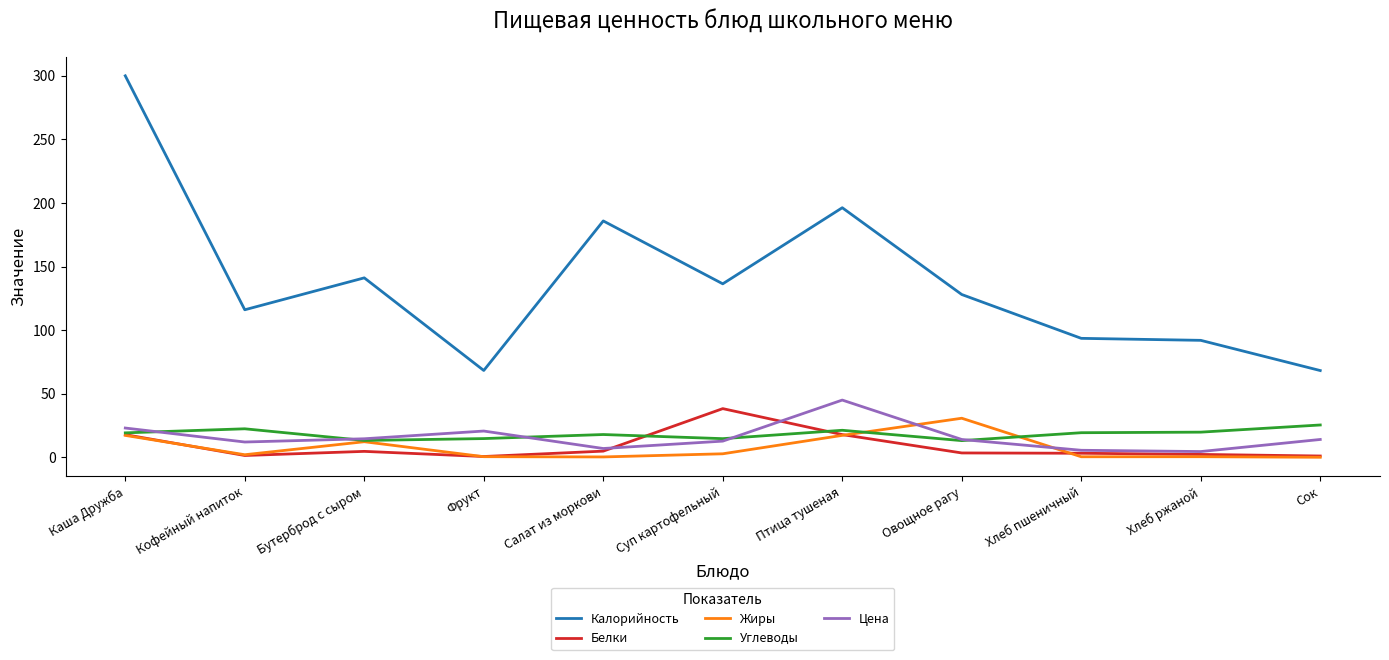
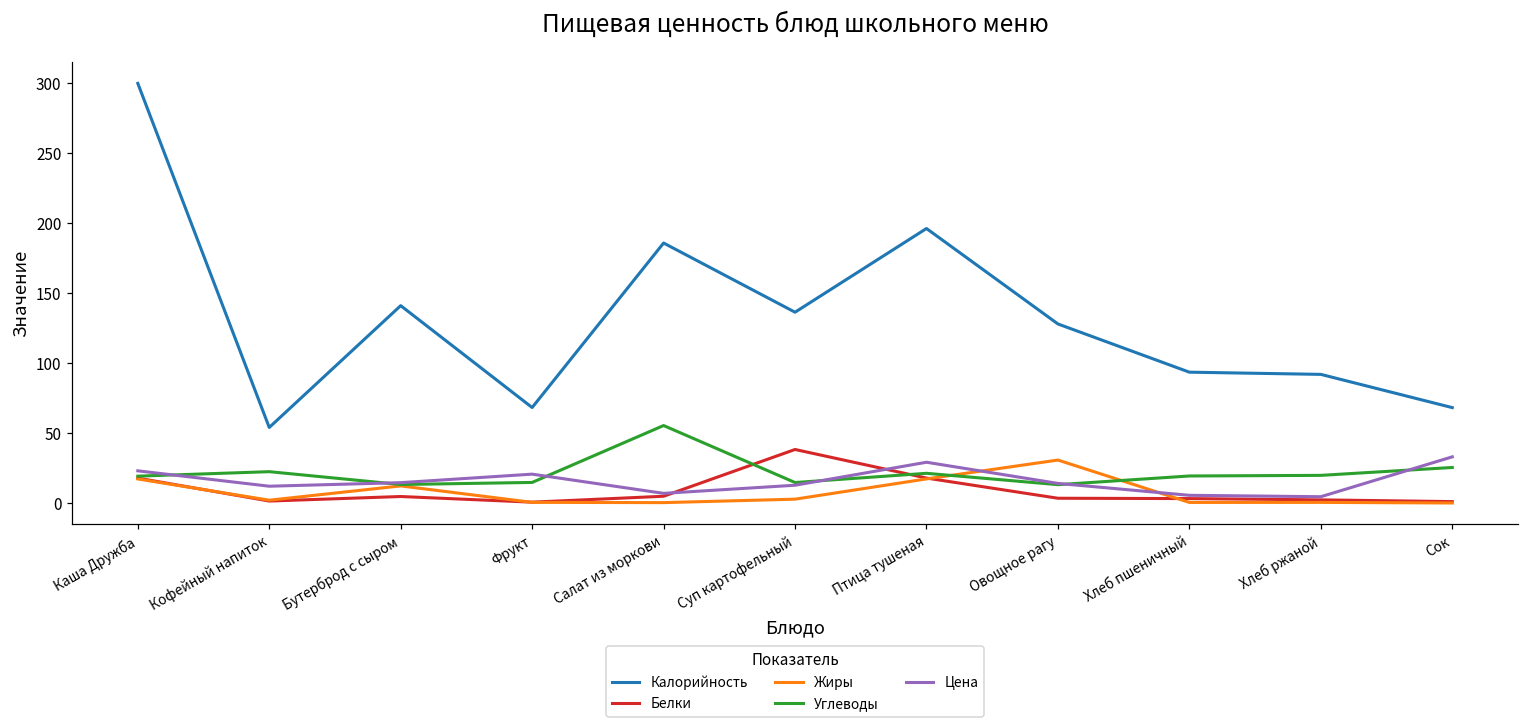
Калорийность, Кофейный напиток: 116 -> 54
Углеводы, Салат из моркови: 18 -> 55
Цена, Птица тушеная: 45 -> 29
Цена, Сок: 14 -> 33
